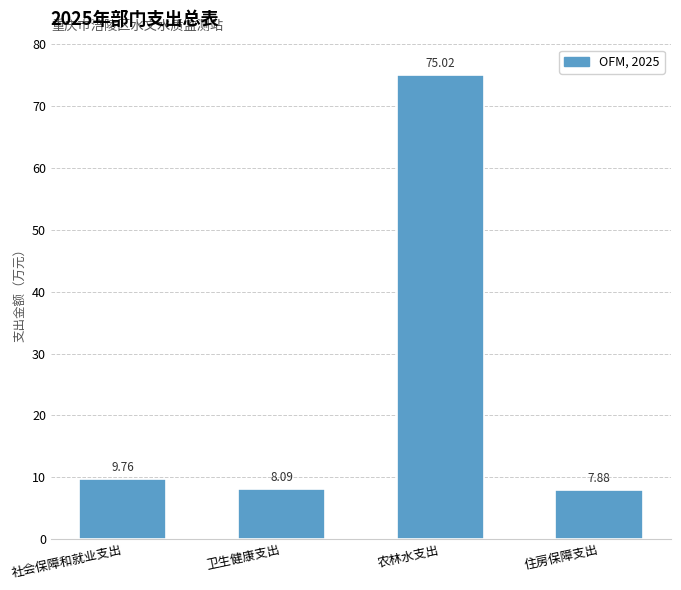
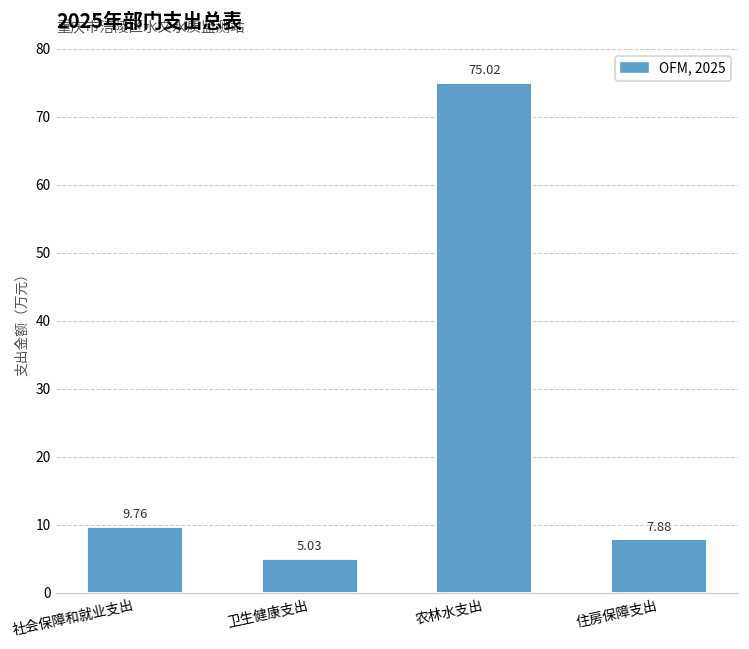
卫生健康支出: 8.09 -> 5.03
